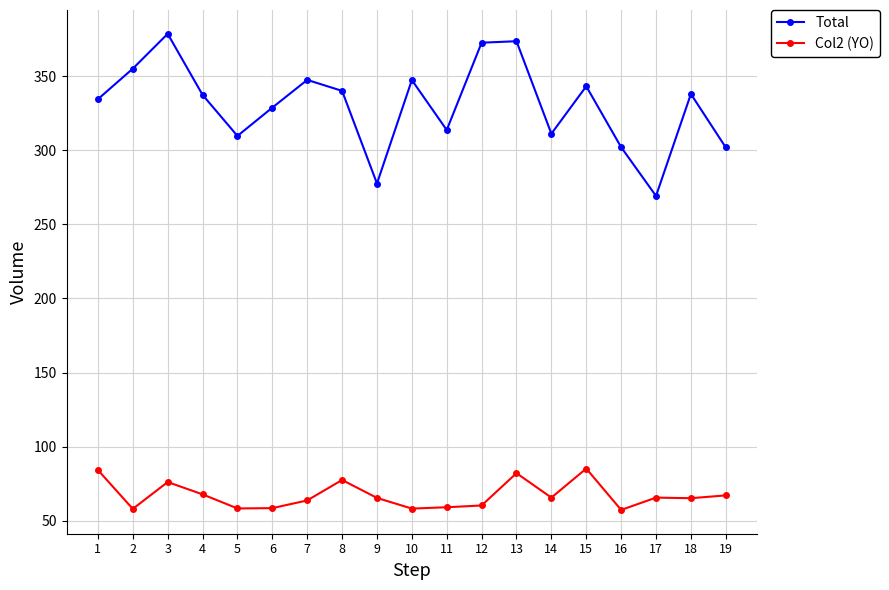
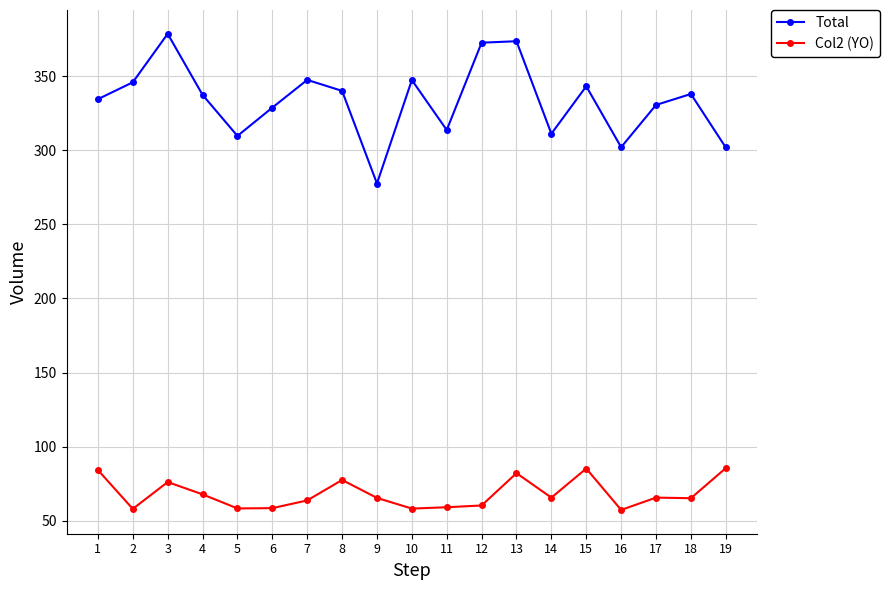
Total, 2: 355 -> 346
Total, 17: 269 -> 331
Col2 (YO), 19: 67 -> 86
